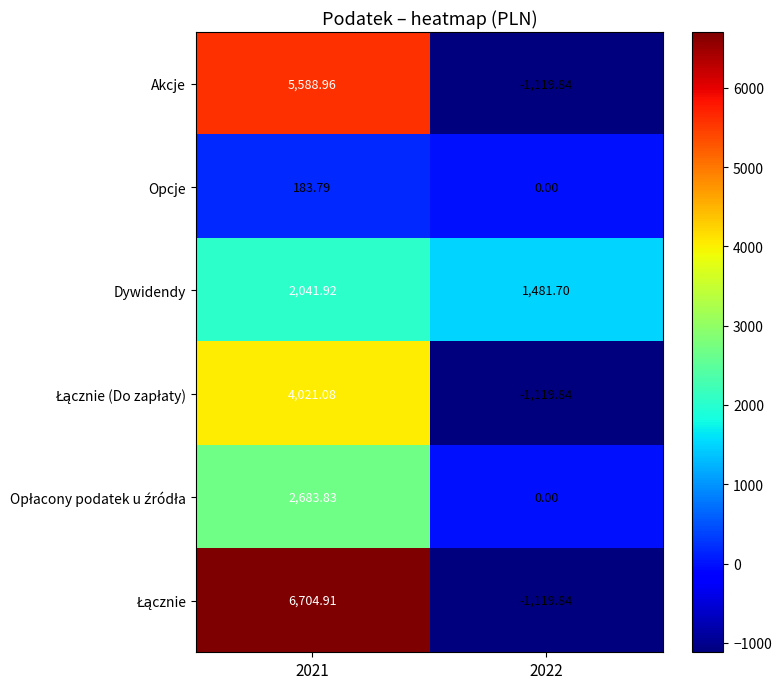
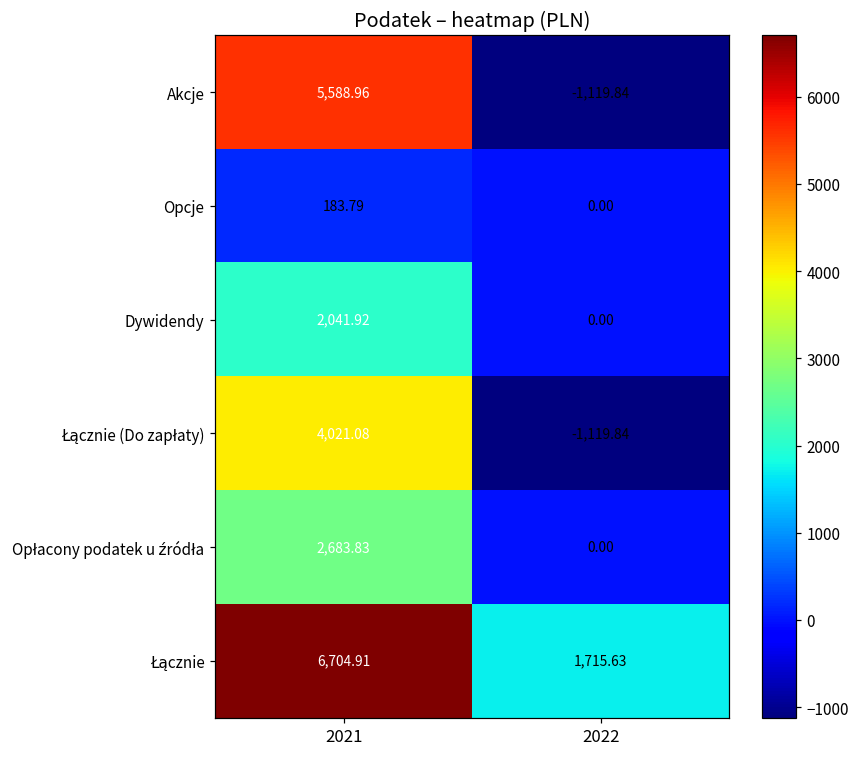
Dywidendy, 2022: 1,481.70 -> 0.00
Łącznie, 2022: -1,119.84 -> 1,715.63
